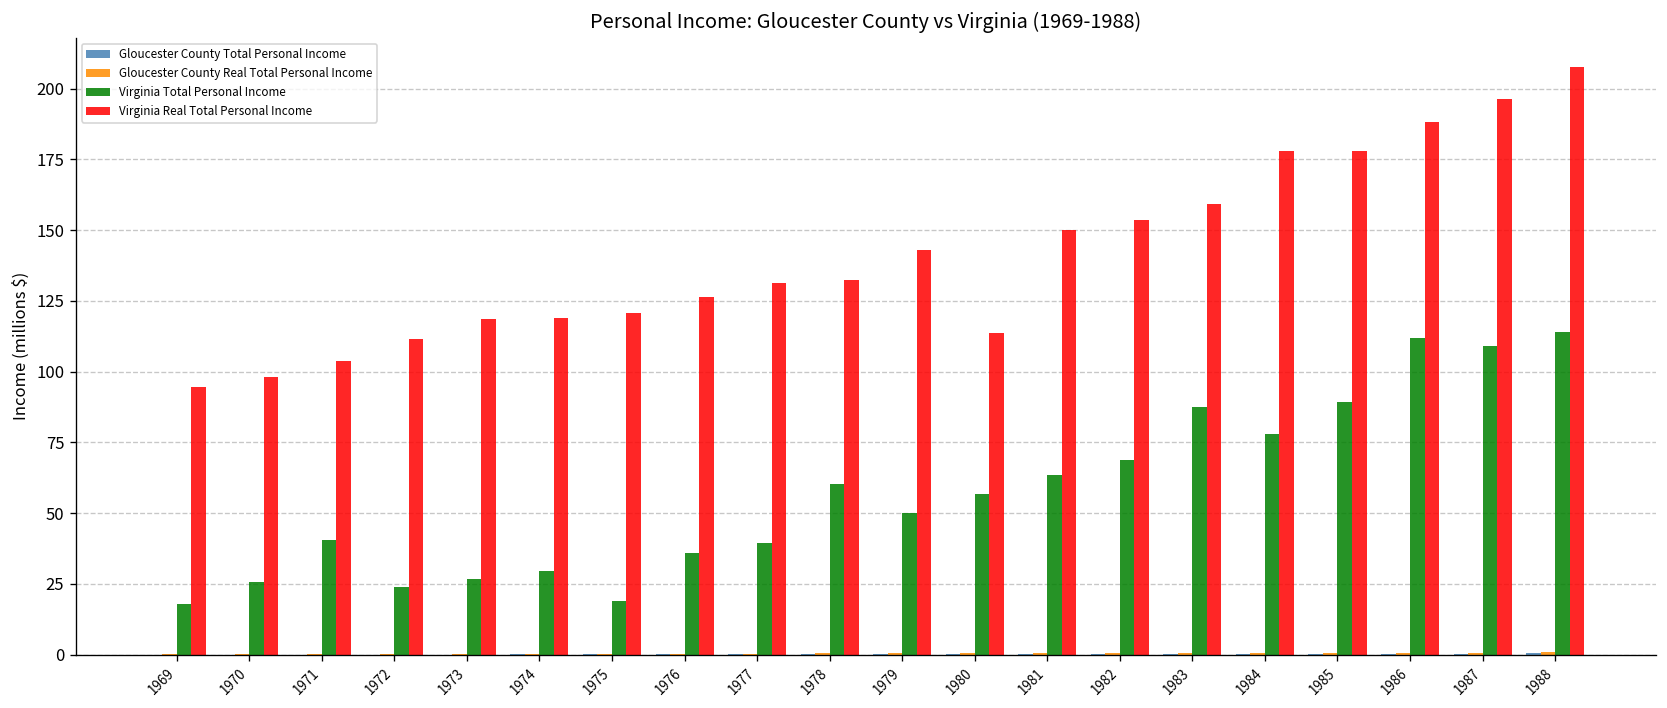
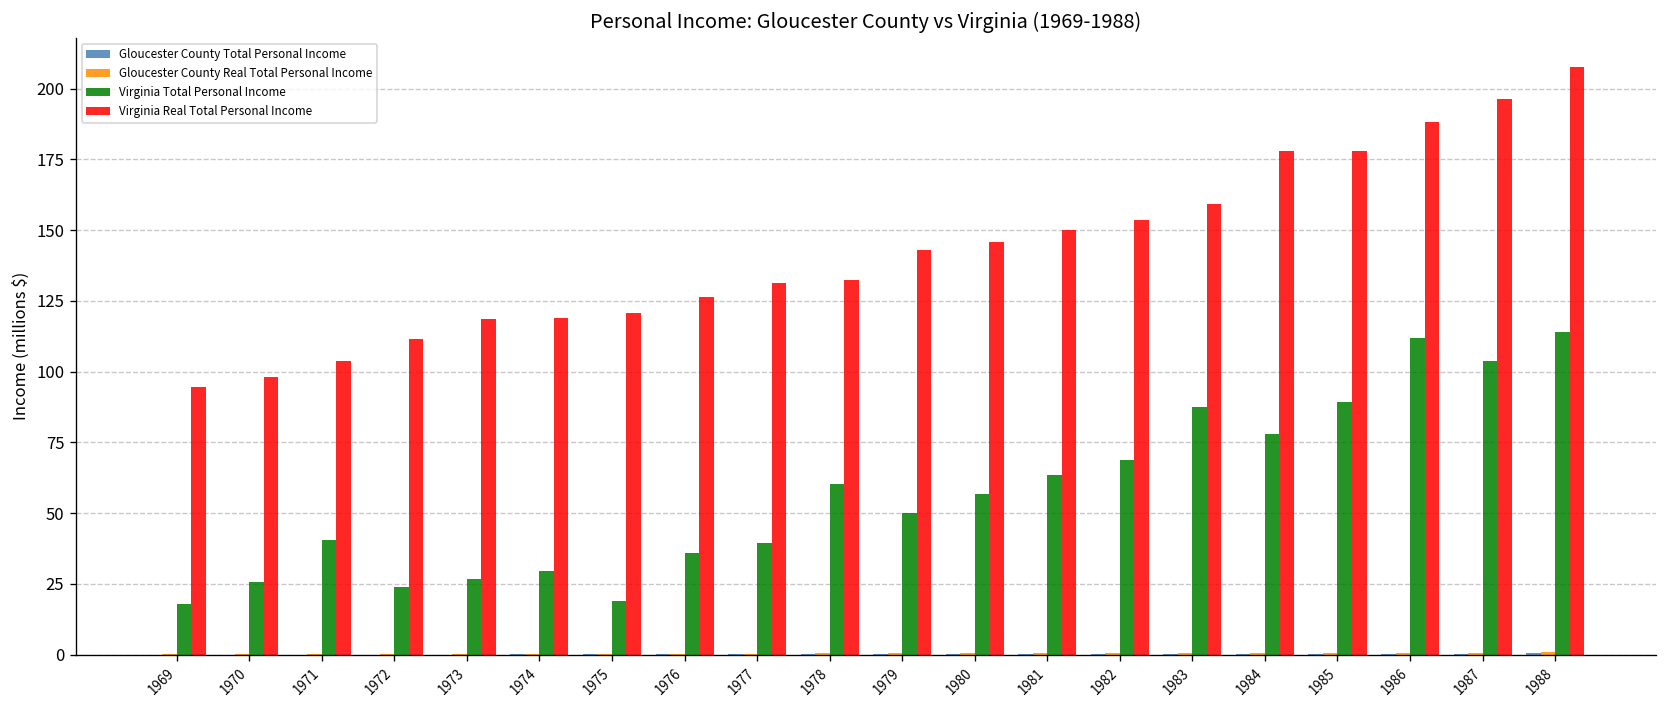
Virginia Real Total Personal Income, 1980: 114 -> 146
Virginia Total Personal Income, 1987: 109 -> 104
